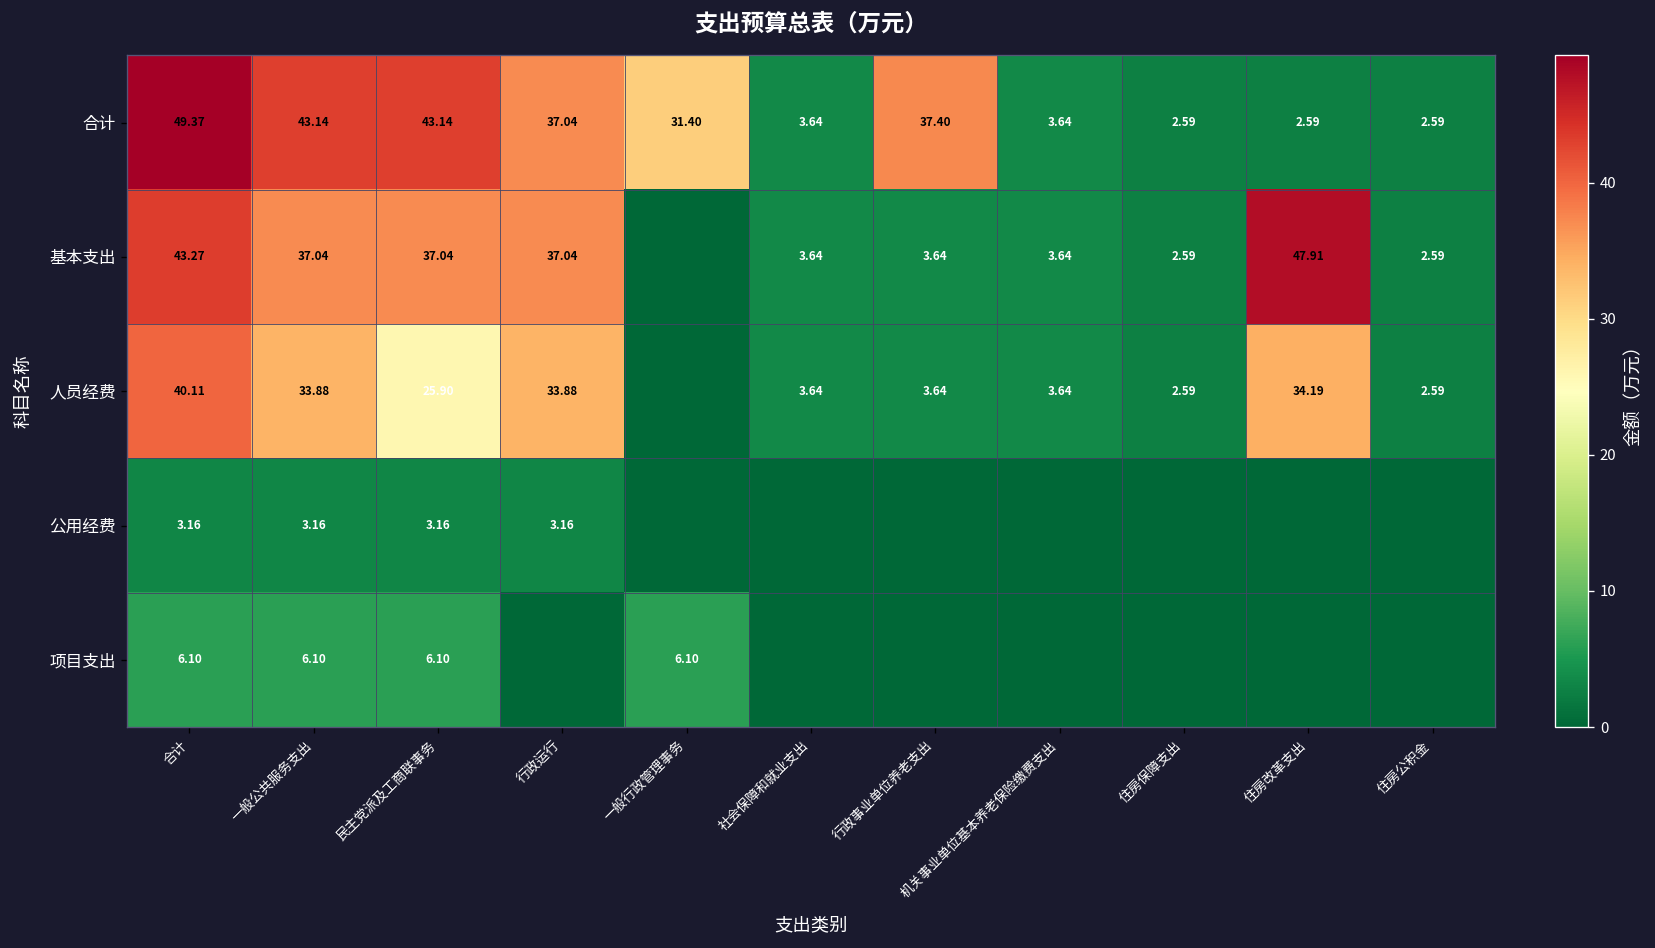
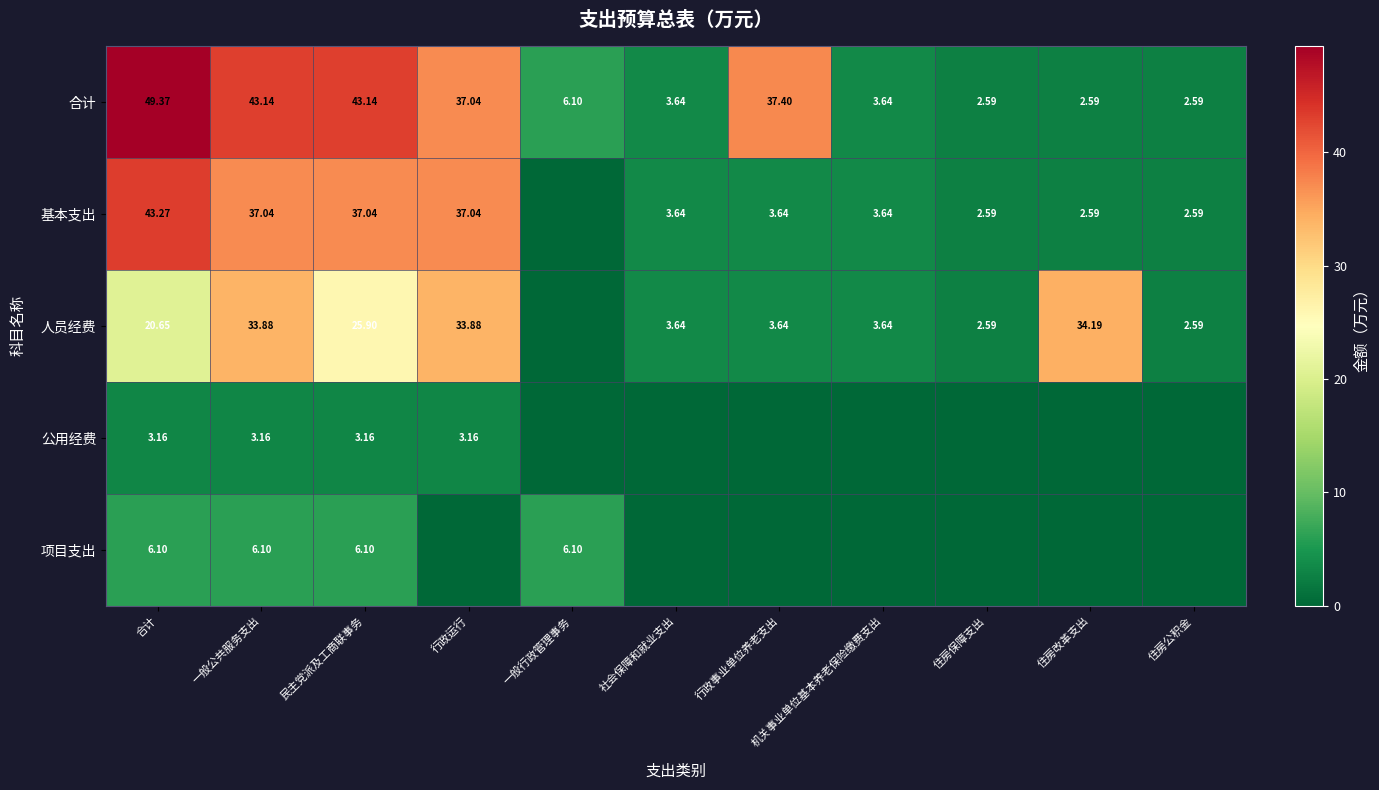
合计, 一般行政管理事务: 31.40 -> 6.10
基本支出, 住房改革支出: 47.91 -> 2.59
人员经费, 合计: 40.11 -> 20.65
